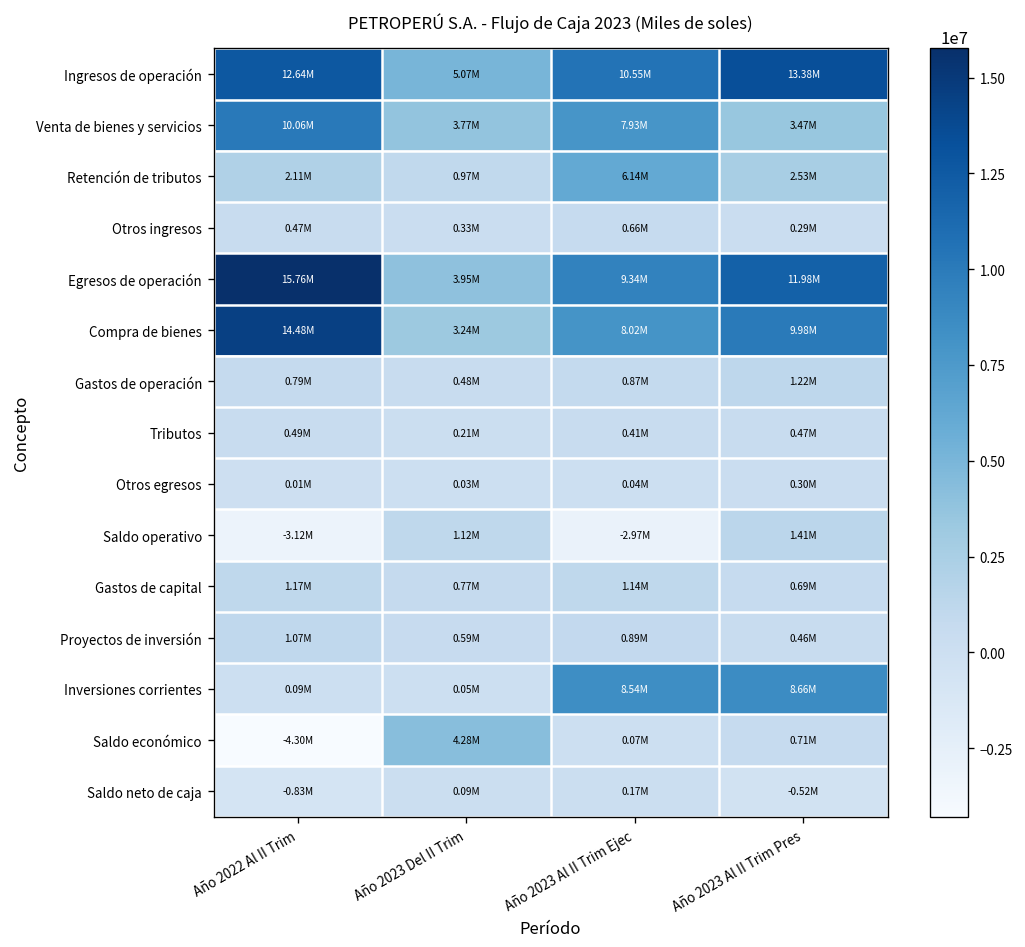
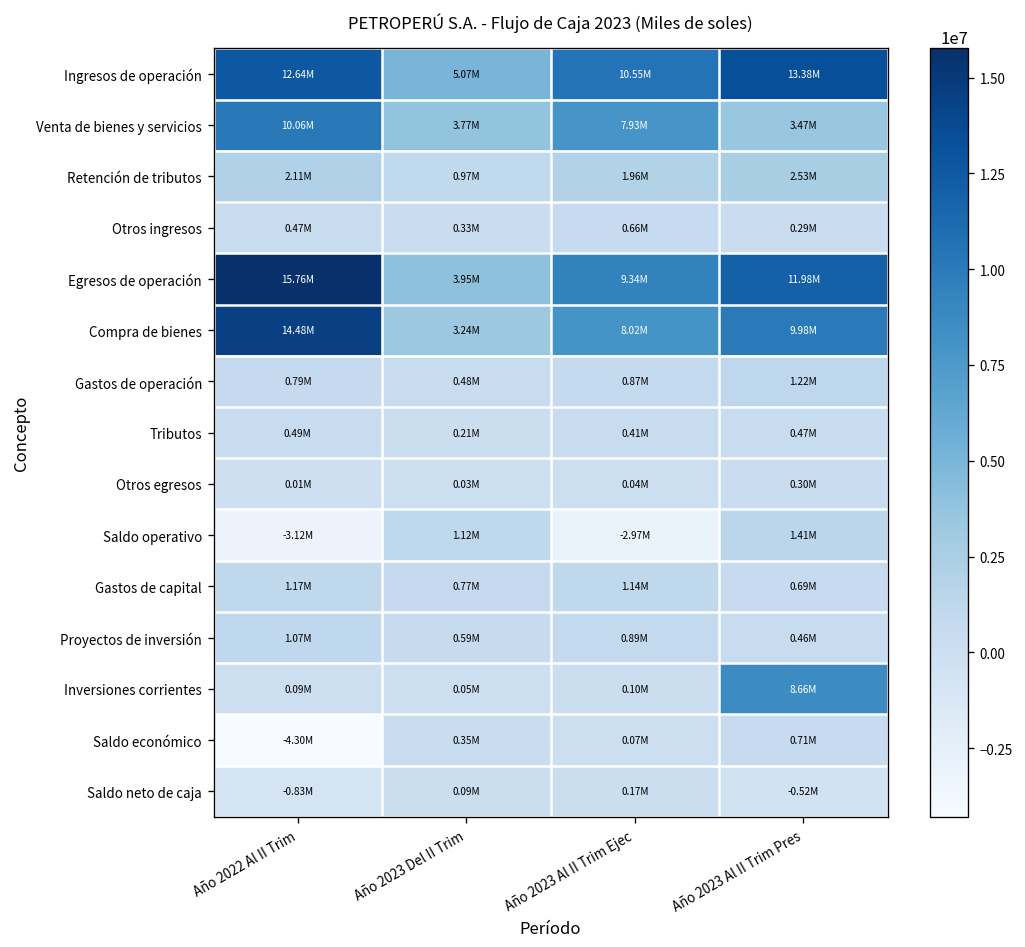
Retención de tributos, Año 2023 Al II Trim Ejec: 6.14M -> 1.96M
Inversiones corrientes, Año 2023 Al II Trim Ejec: 8.54M -> 0.10M
Saldo económico, Año 2023 Del II Trim: 4.28M -> 0.35M
